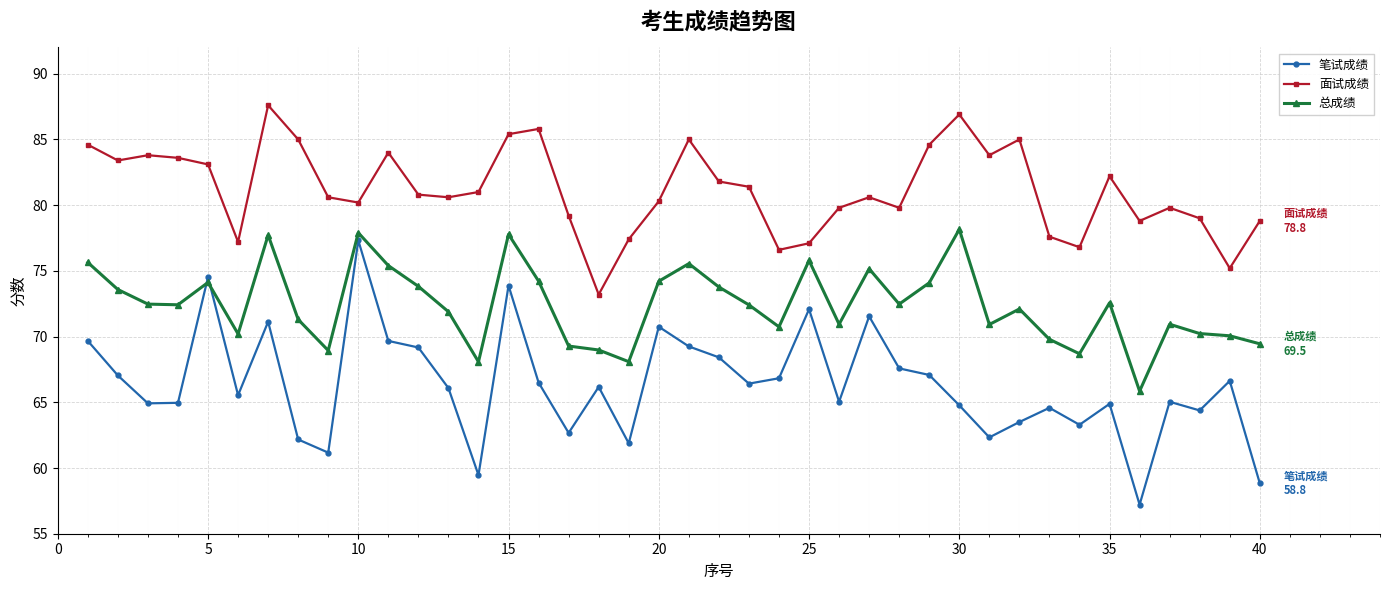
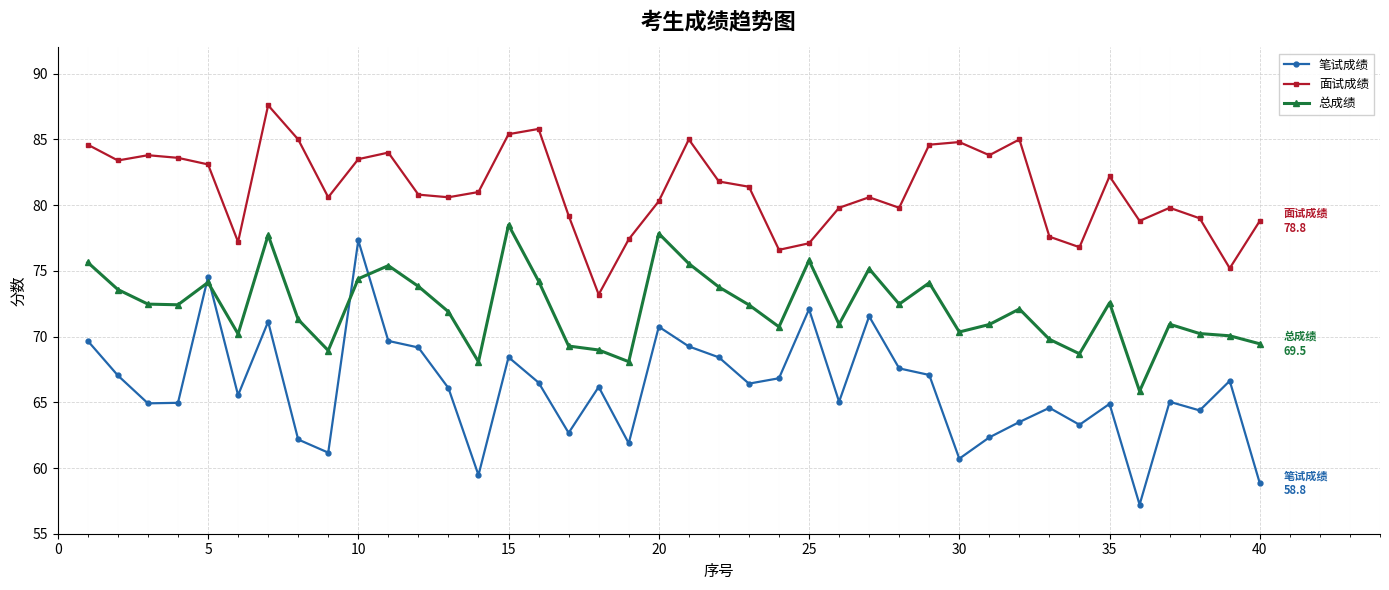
面试成绩, 10: 80.2 -> 83.5
总成绩, 10: 77.9 -> 74.4
笔试成绩, 15: 73.9 -> 68.4
总成绩, 15: 77.8 -> 78.5
总成绩, 20: 74.2 -> 77.8
笔试成绩, 30: 64.8 -> 60.7
面试成绩, 30: 86.9 -> 84.8
总成绩, 30: 78.2 -> 70.4
